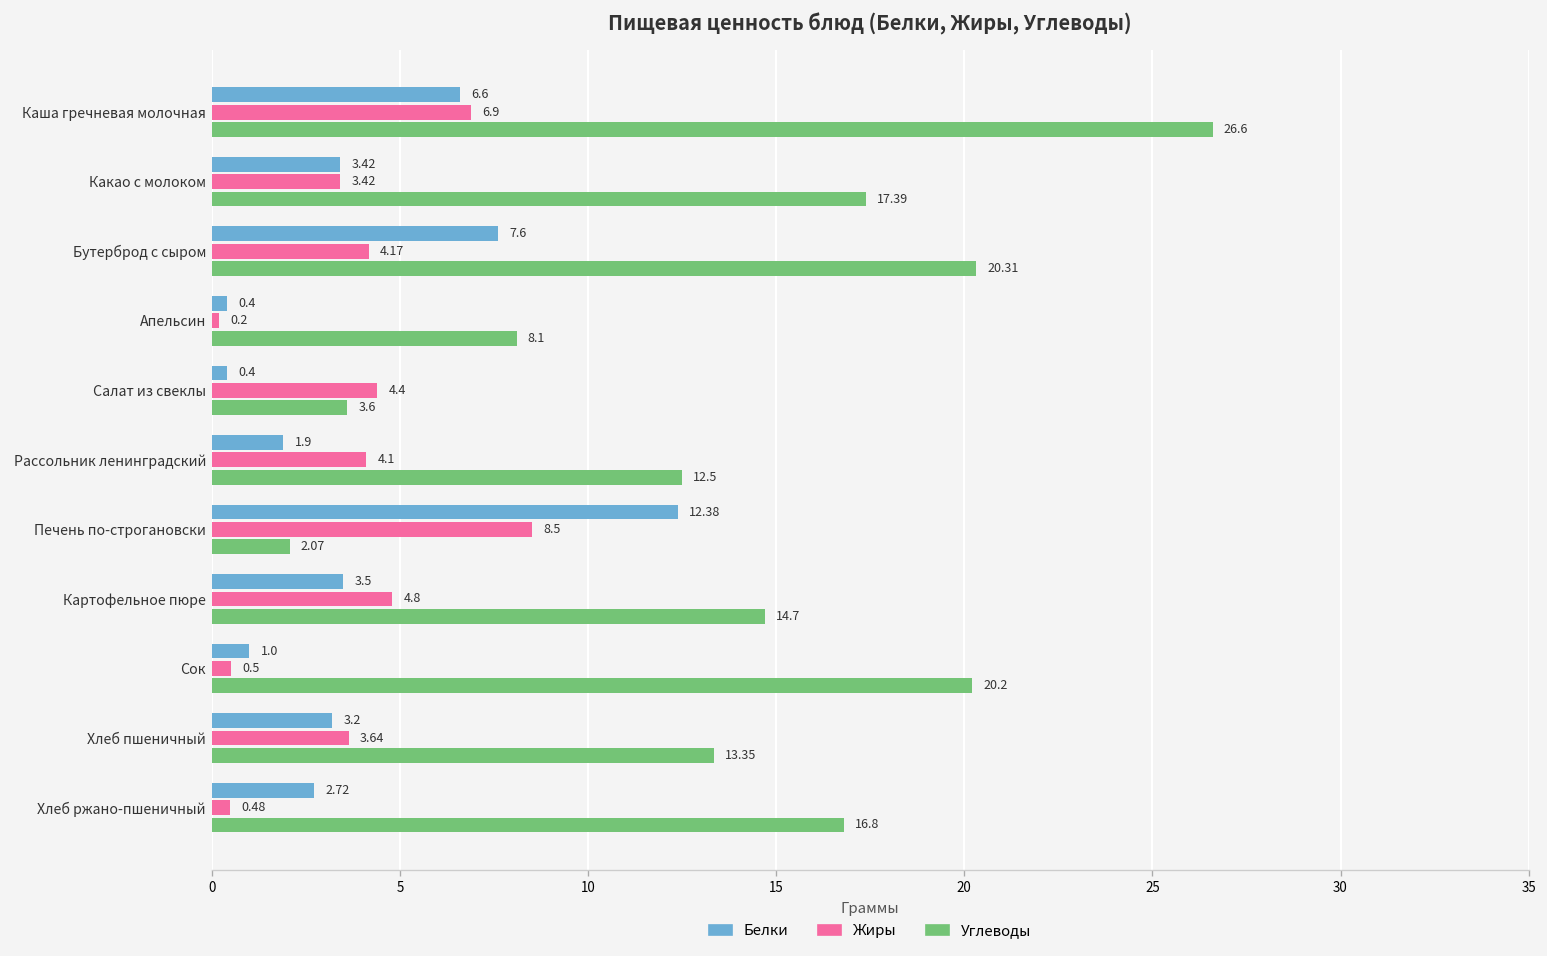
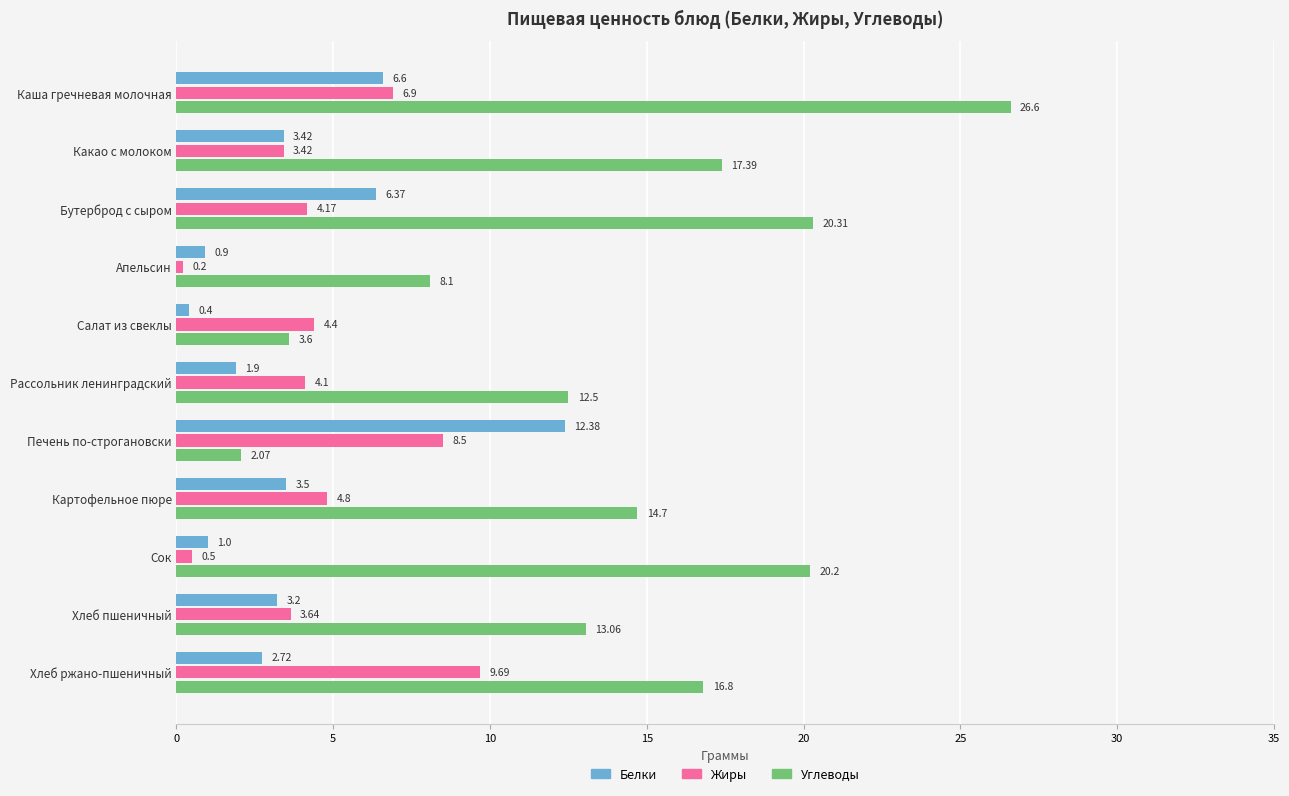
Белки, Бутерброд с сыром: 7.6 -> 6.37
Белки, Апельсин: 0.4 -> 0.9
Углеводы, Хлеб пшеничный: 13.35 -> 13.06
Жиры, Хлеб ржано-пшеничный: 0.48 -> 9.69
